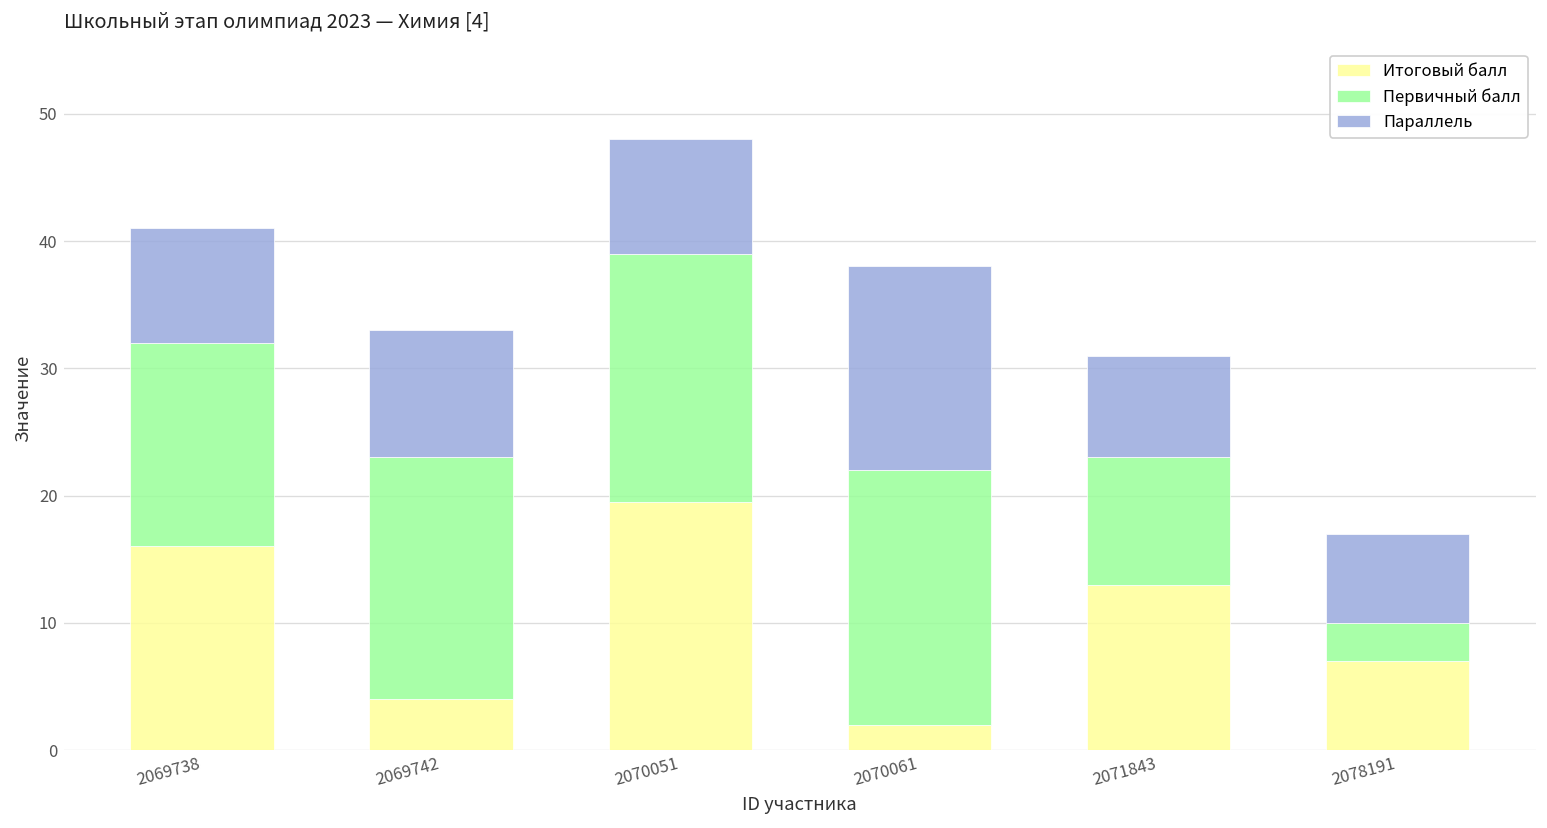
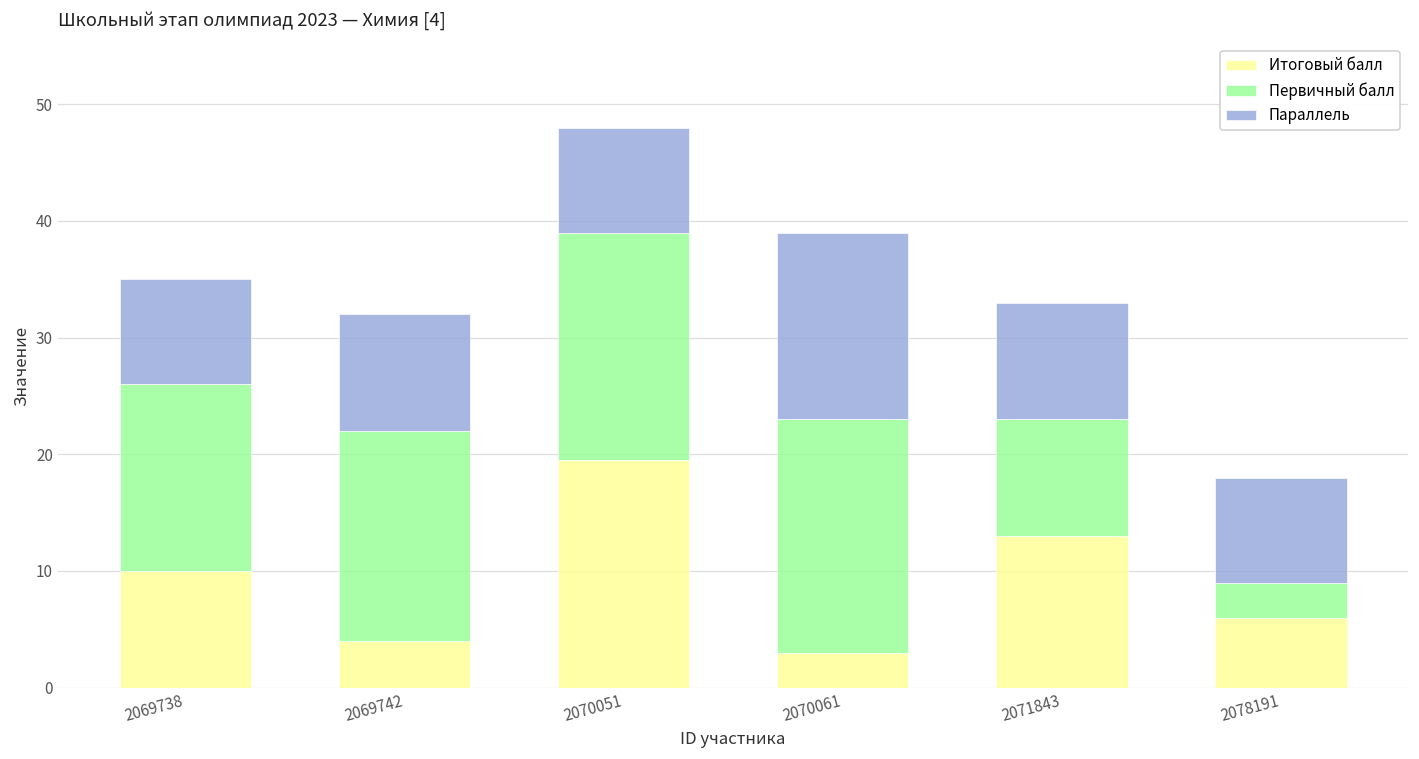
Итоговый балл, 2069738: 16 -> 10
Первичный балл, 2069742: 19 -> 18
Итоговый балл, 2070061: 2 -> 3
Параллель, 2071843: 8 -> 10
Итоговый балл, 2078191: 7 -> 6
Параллель, 2078191: 7 -> 9
